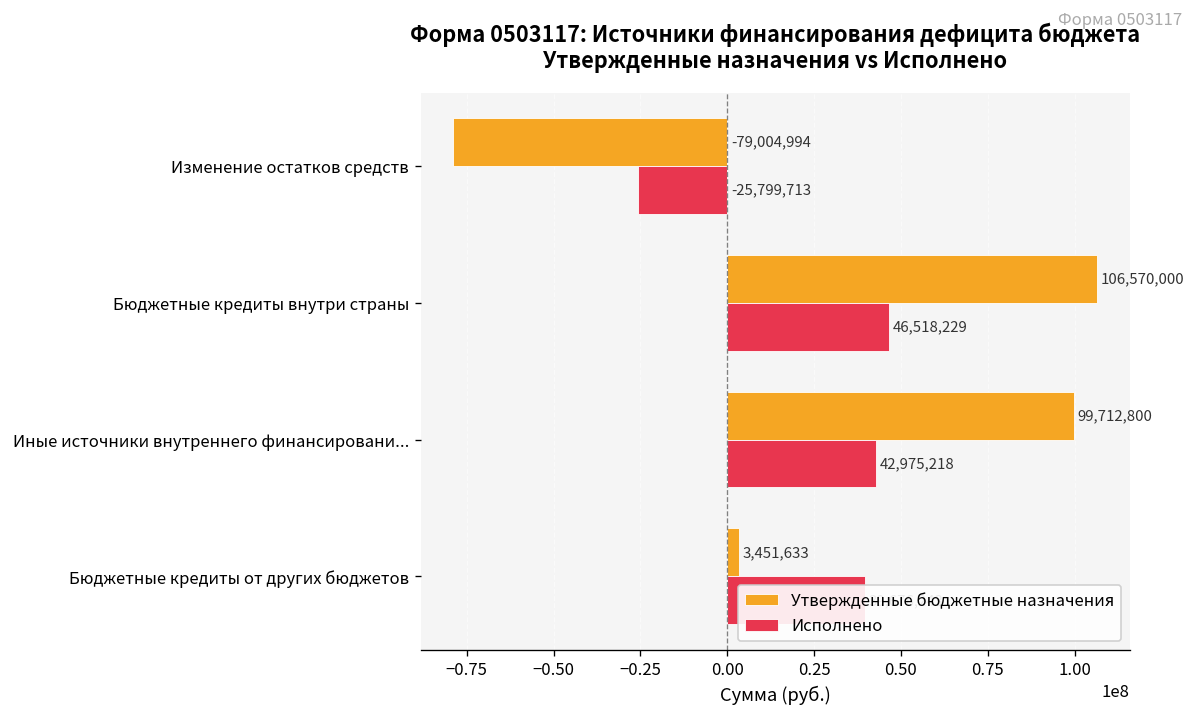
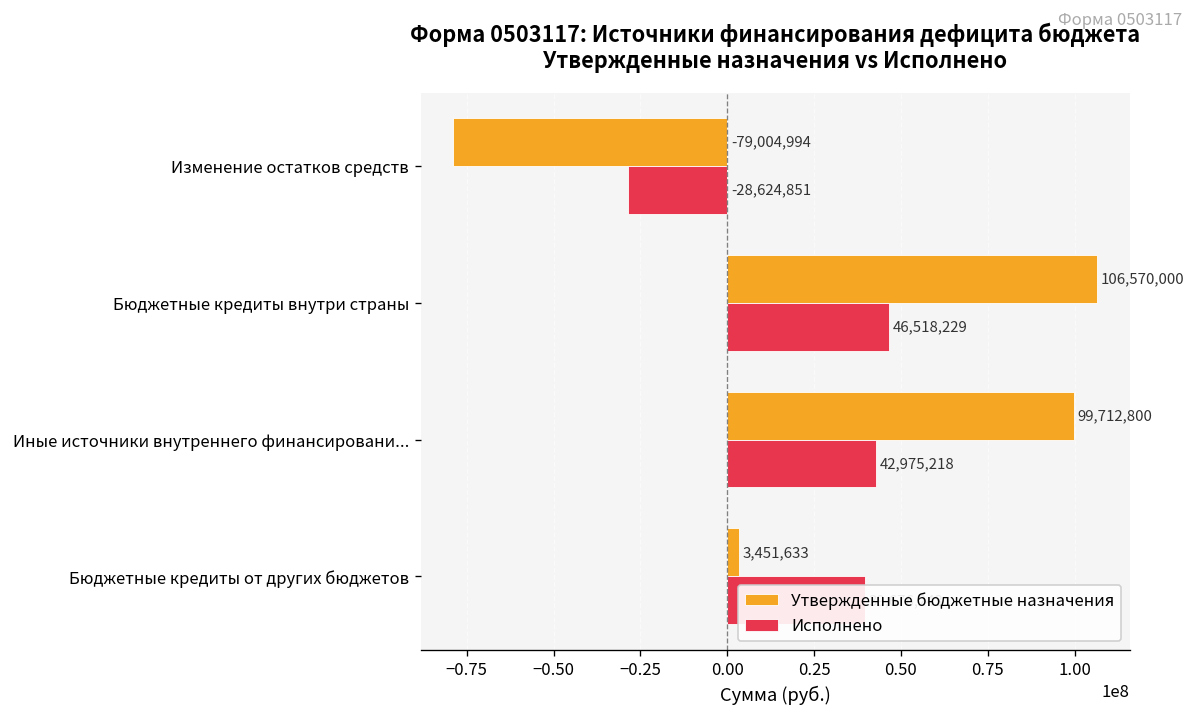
Исполнено, Изменение остатков средств: -25,799,713 -> -28,624,851
